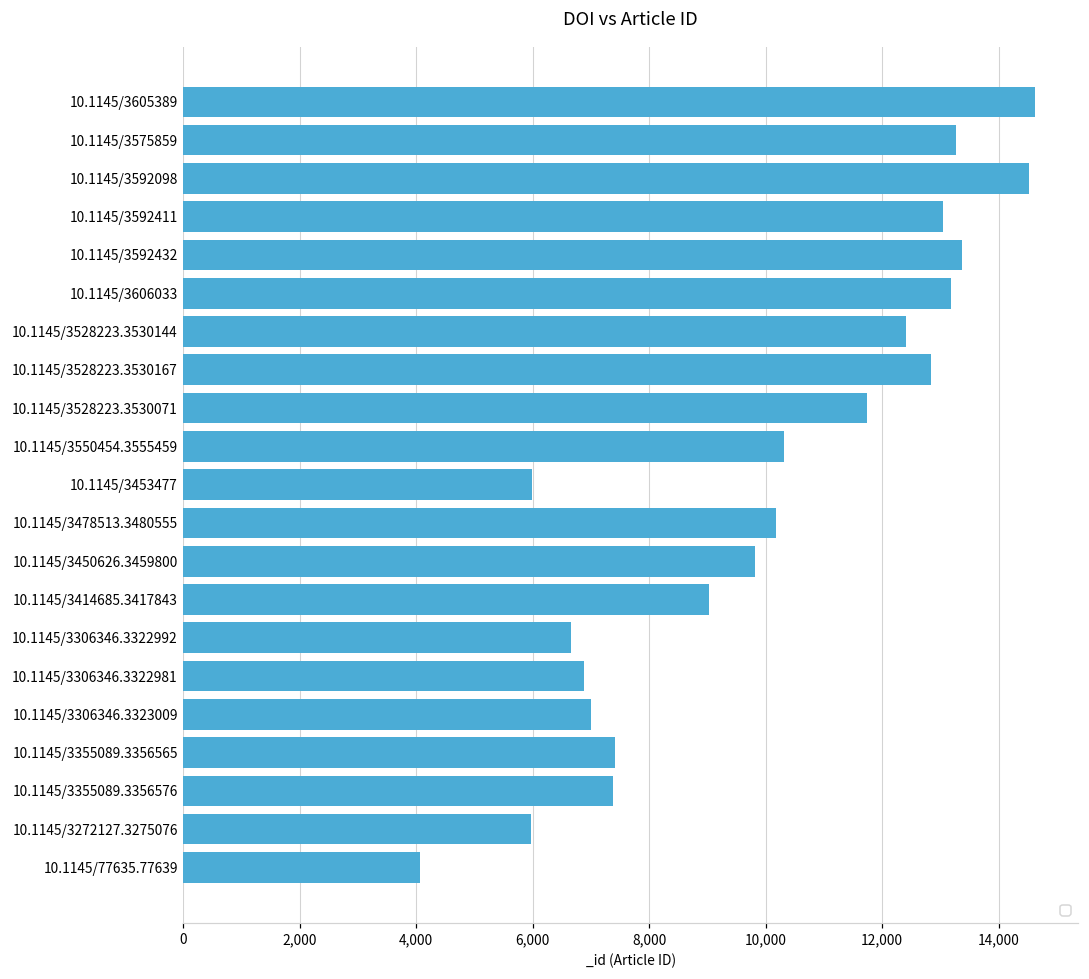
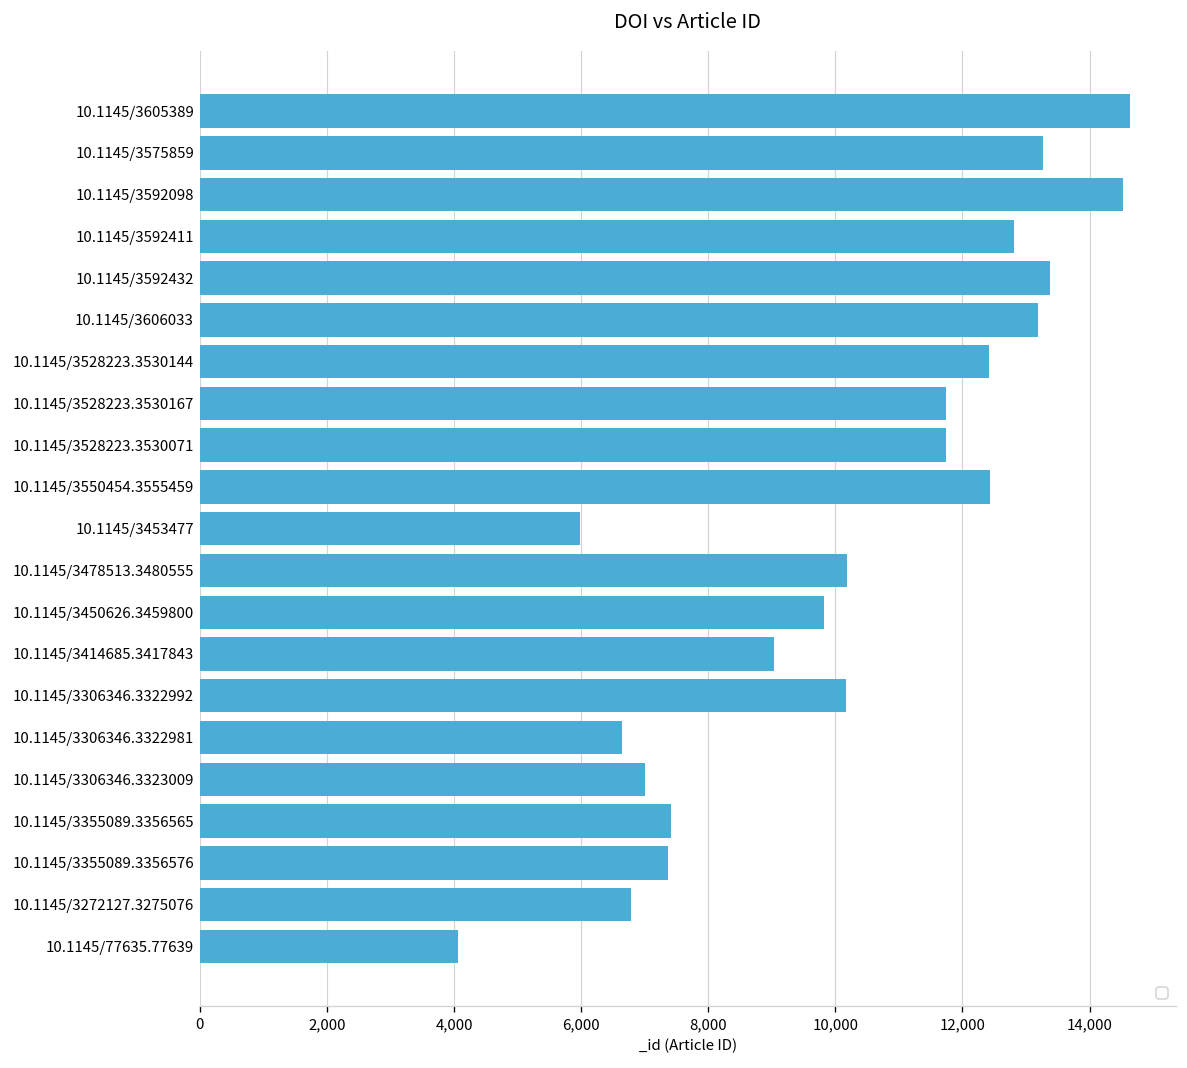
10.1145/3592411: 13,000 -> 12,800
10.1145/3528223.3530167: 12,800 -> 11,700
10.1145/3550454.3555459: 10,300 -> 12,400
10.1145/3306346.3322992: 6,700 -> 10,200
10.1145/3306346.3322981: 6,900 -> 6,700
10.1145/3272127.3275076: 6,000 -> 6,800
